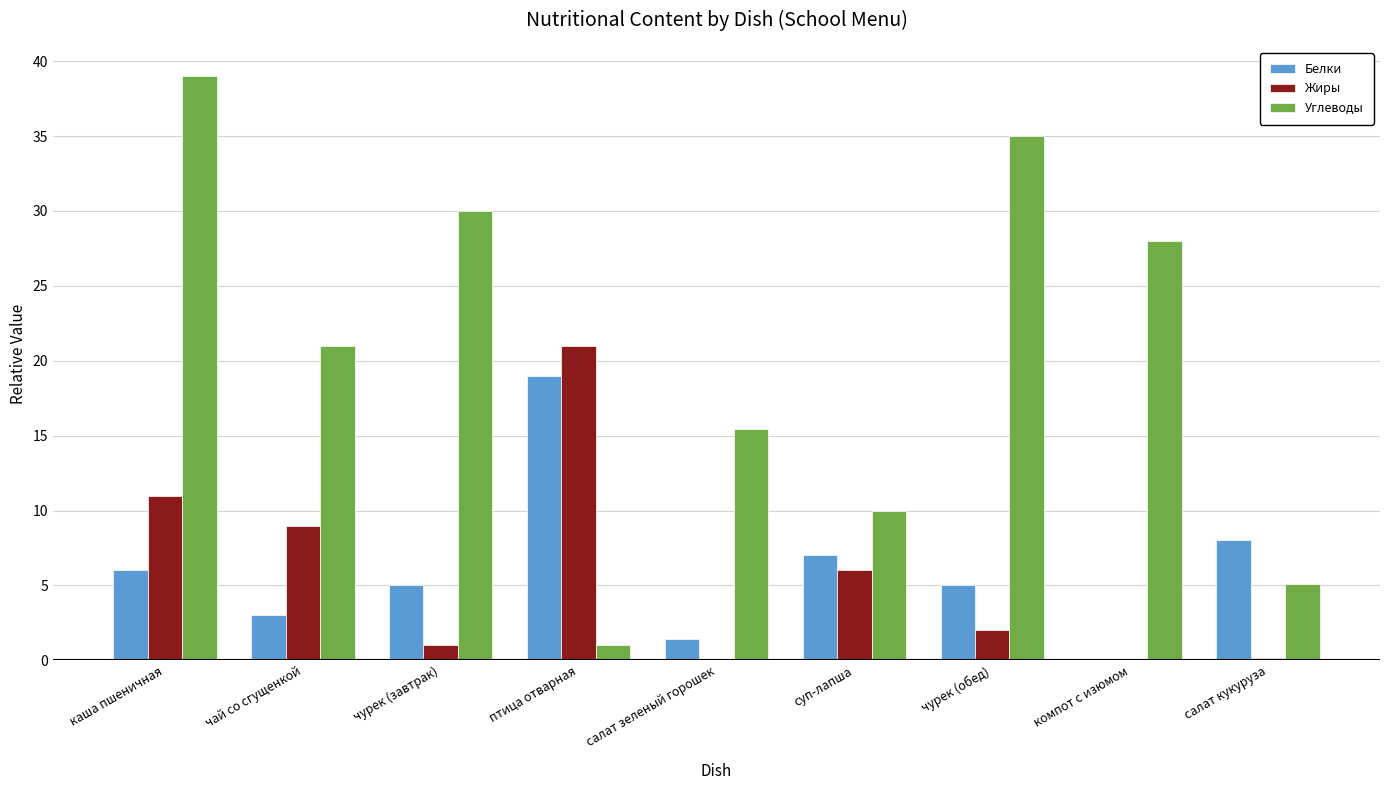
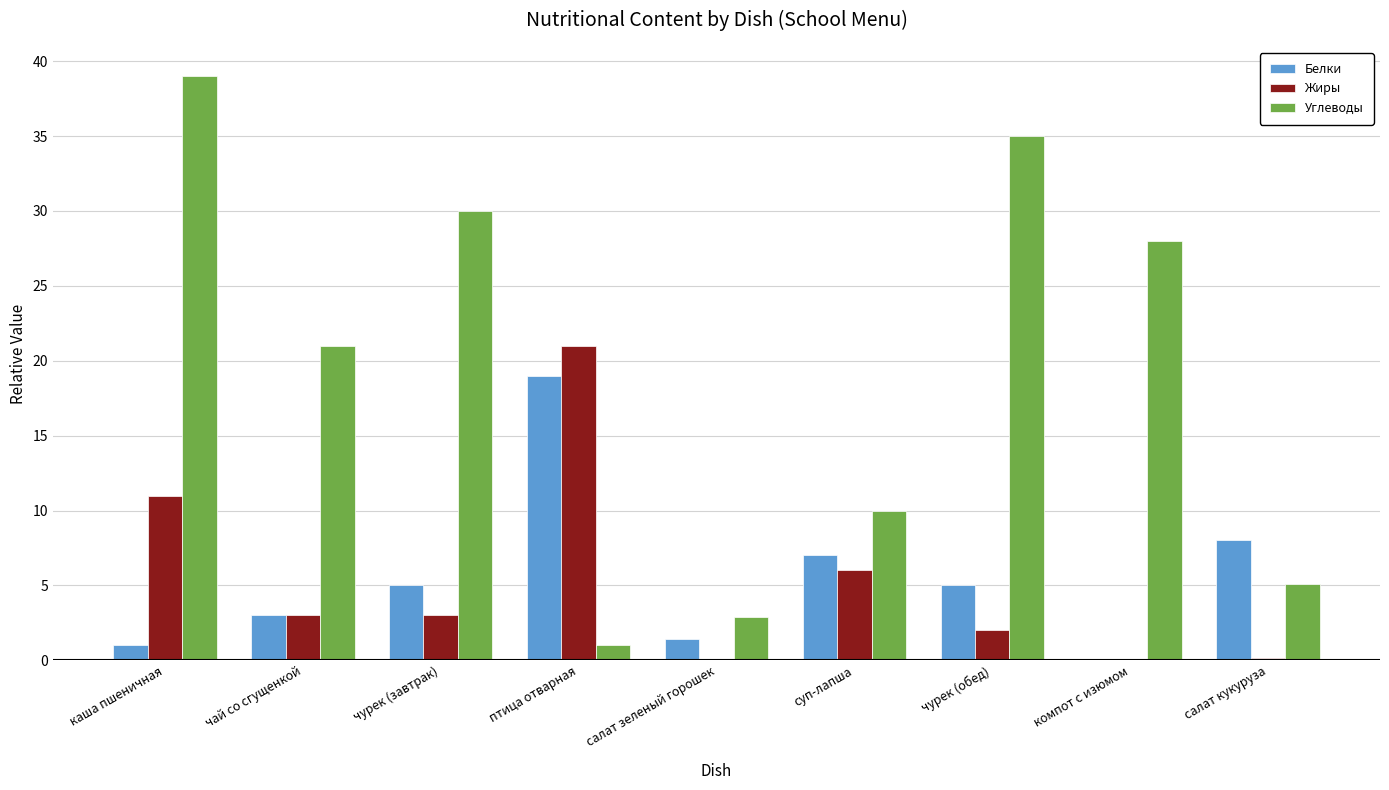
Белки, каша пшеничная: 6 -> 1
Жиры, чай со сгущенкой: 9 -> 3
Жиры, чурек (завтрак): 1 -> 3
Углеводы, салат зеленый горошек: 15.4 -> 2.9
